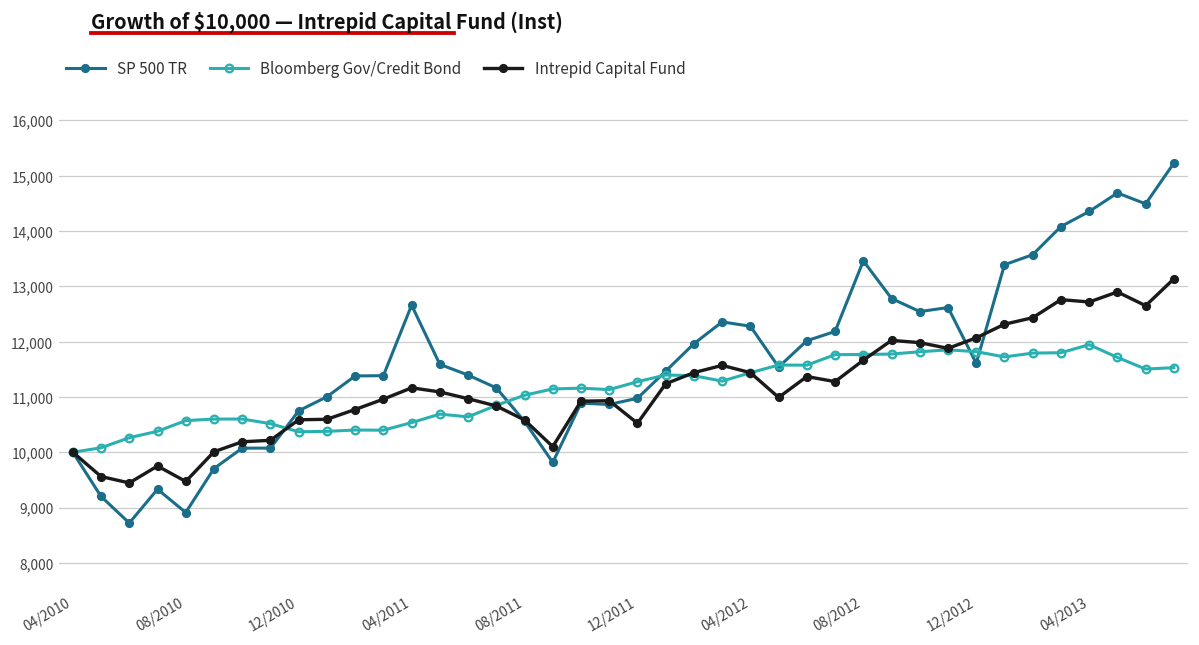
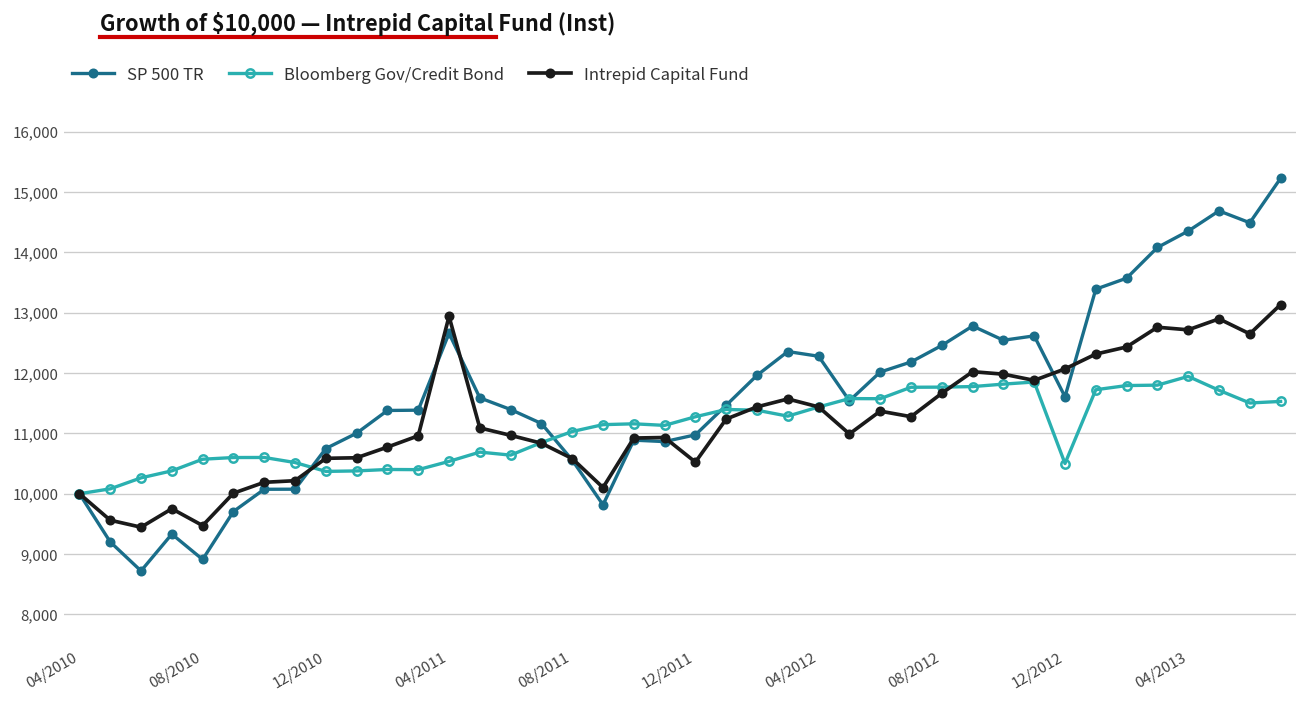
Intrepid Capital Fund, 04/2011: 11,200 -> 12,900
SP 500 TR, 08/2012: 13,500 -> 12,500
Bloomberg Gov/Credit Bond, 12/2012: 11,800 -> 10,500
